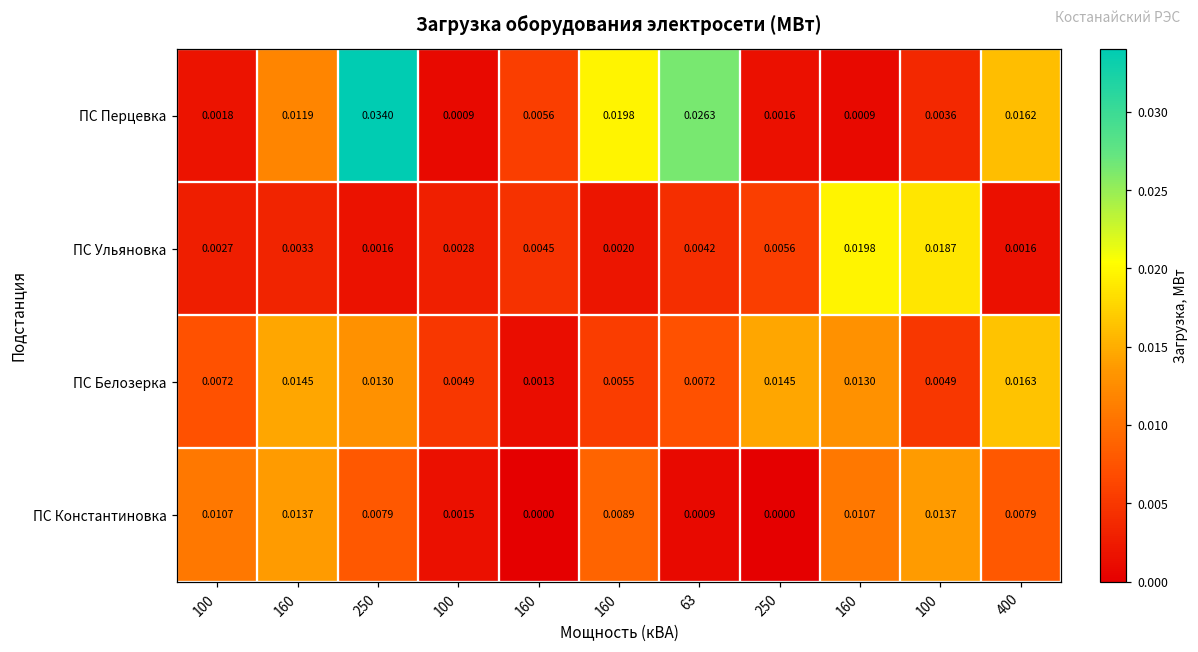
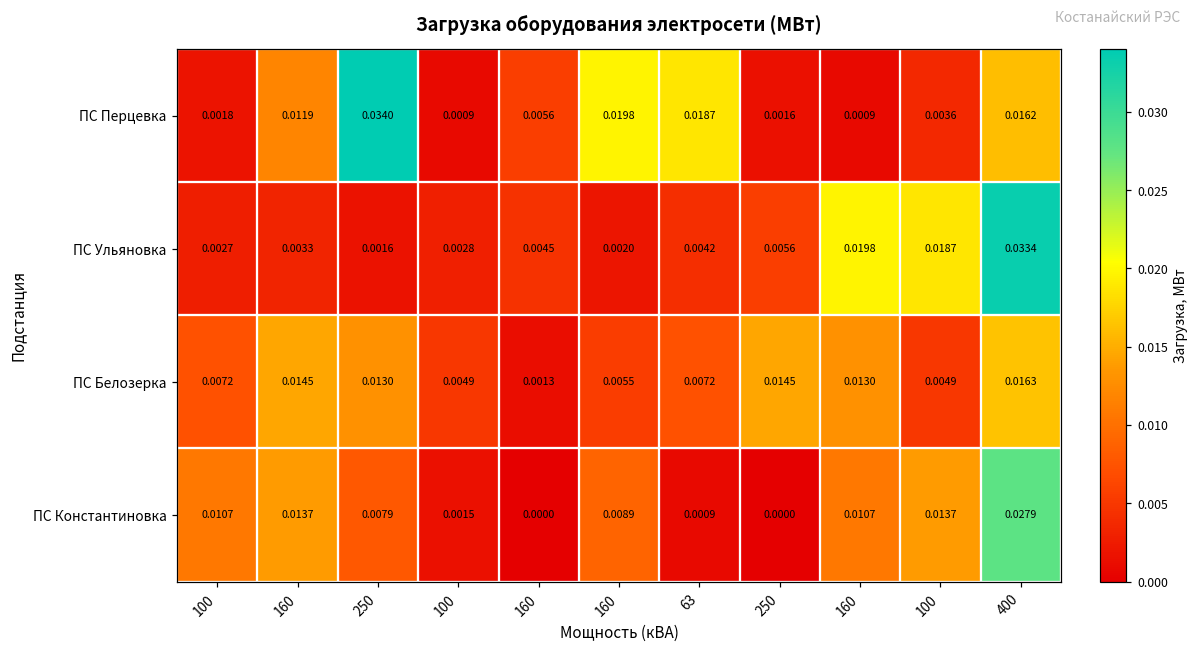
ПС Перцевка, 63: 0.0263 -> 0.0187
ПС Ульяновка, 400: 0.0016 -> 0.0334
ПС Константиновка, 400: 0.0079 -> 0.0279
